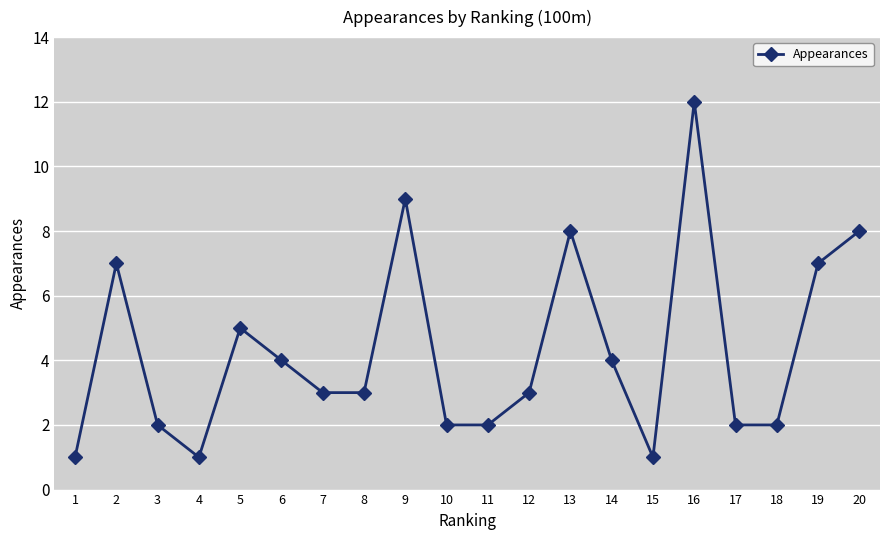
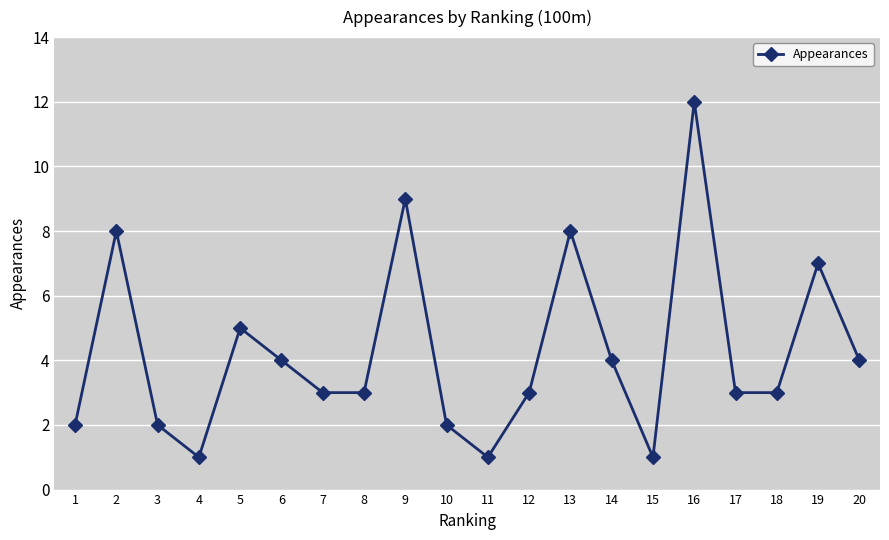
1: 1 -> 2
2: 7 -> 8
11: 2 -> 1
17: 2 -> 3
18: 2 -> 3
20: 8 -> 4
